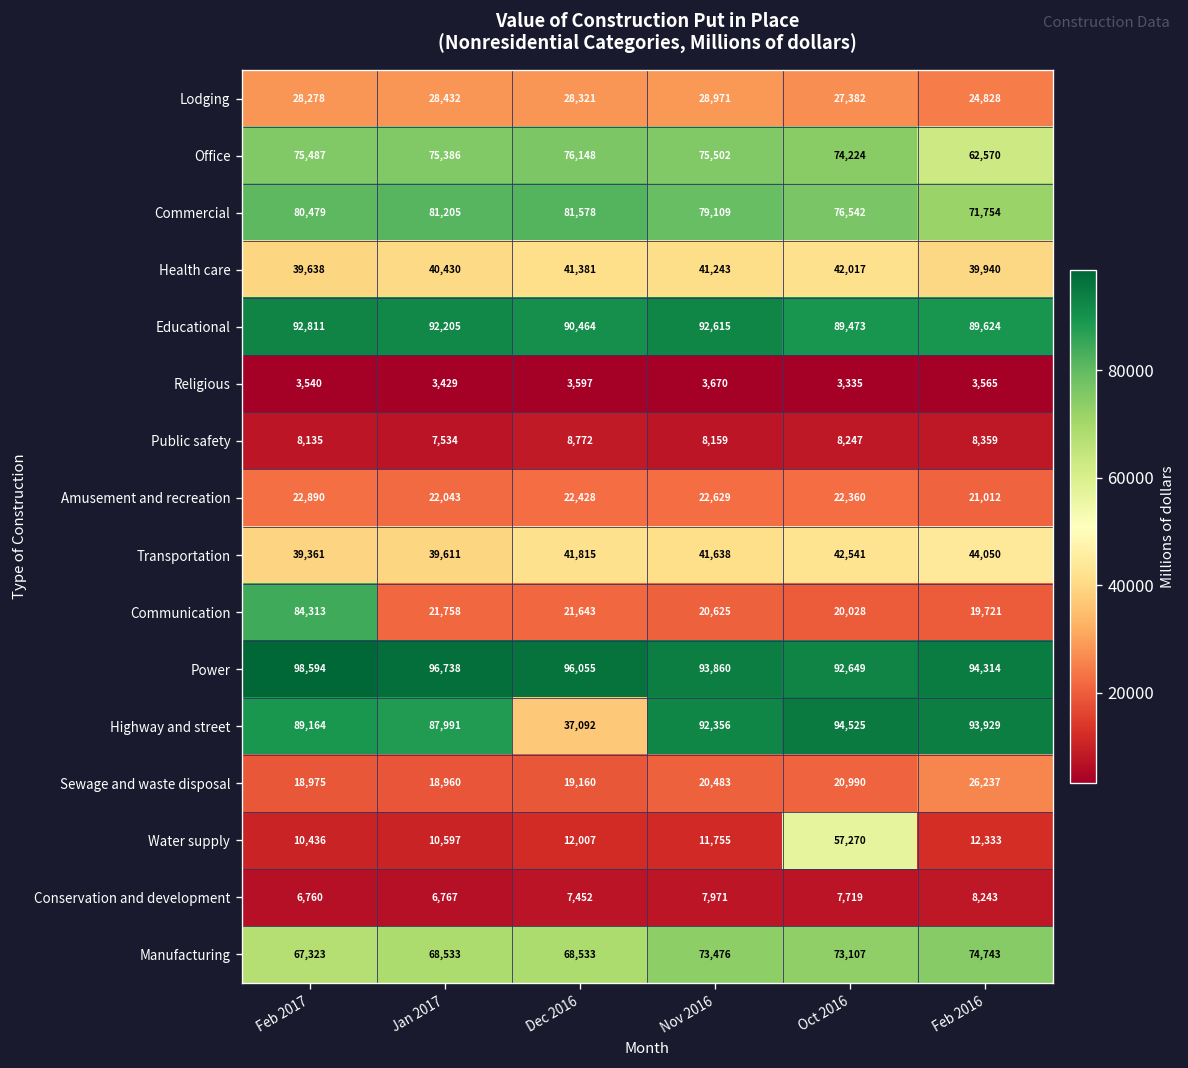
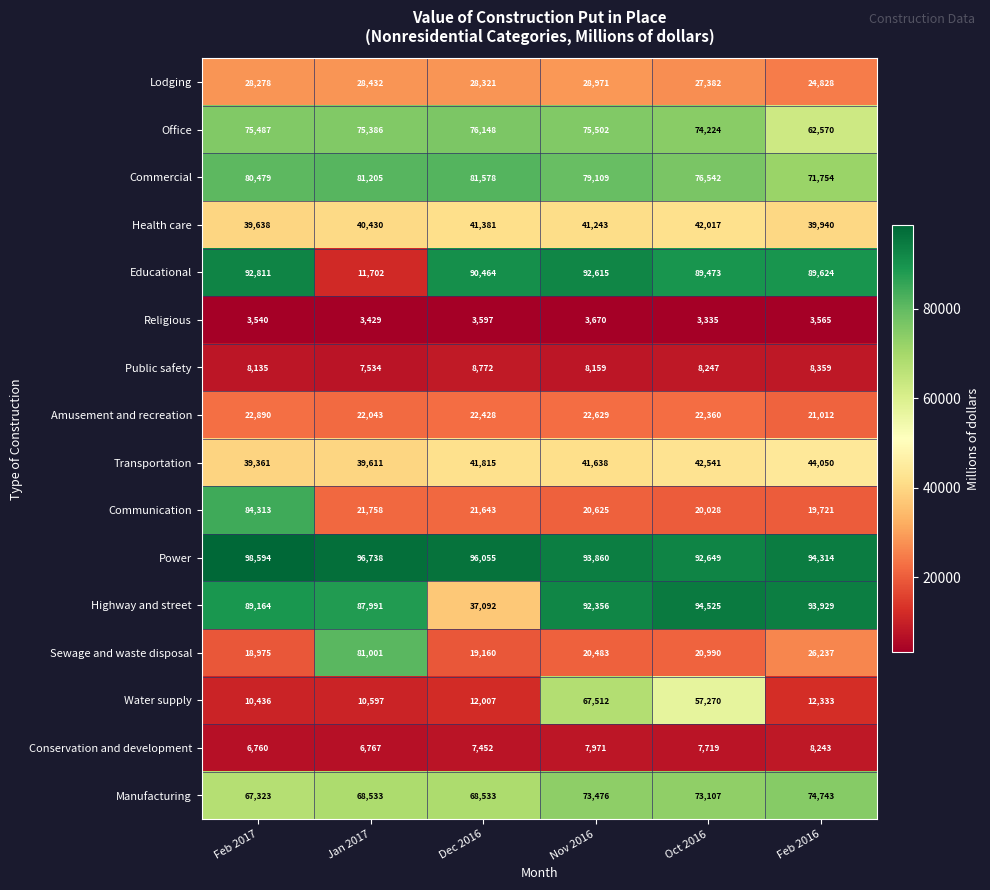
Educational, Jan 2017: 92,205 -> 11,702
Sewage and waste disposal, Jan 2017: 18,960 -> 81,001
Water supply, Nov 2016: 11,755 -> 67,512
